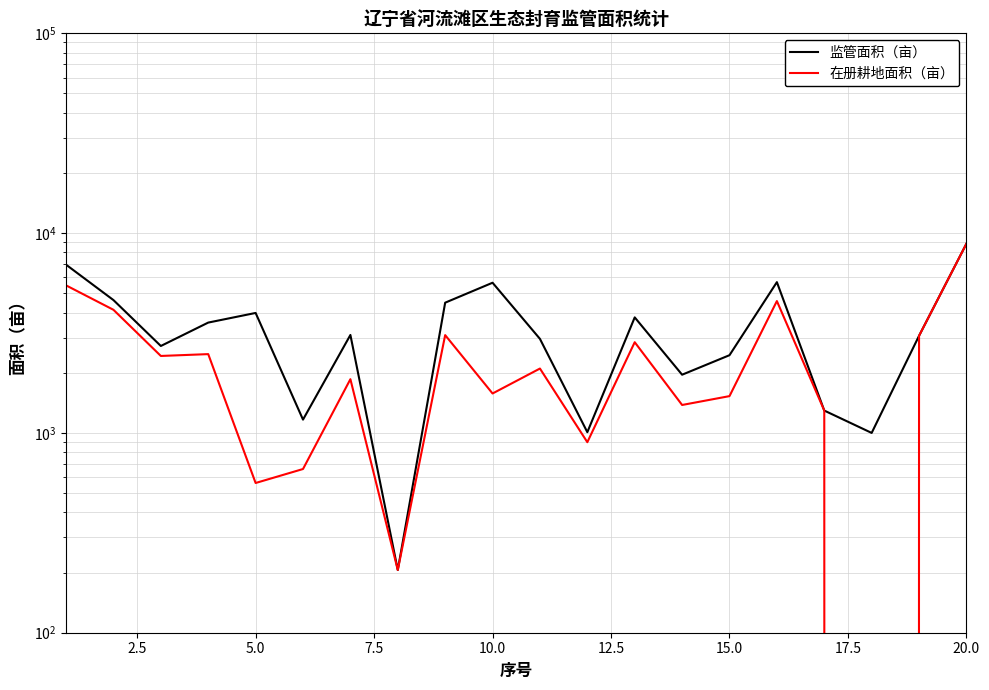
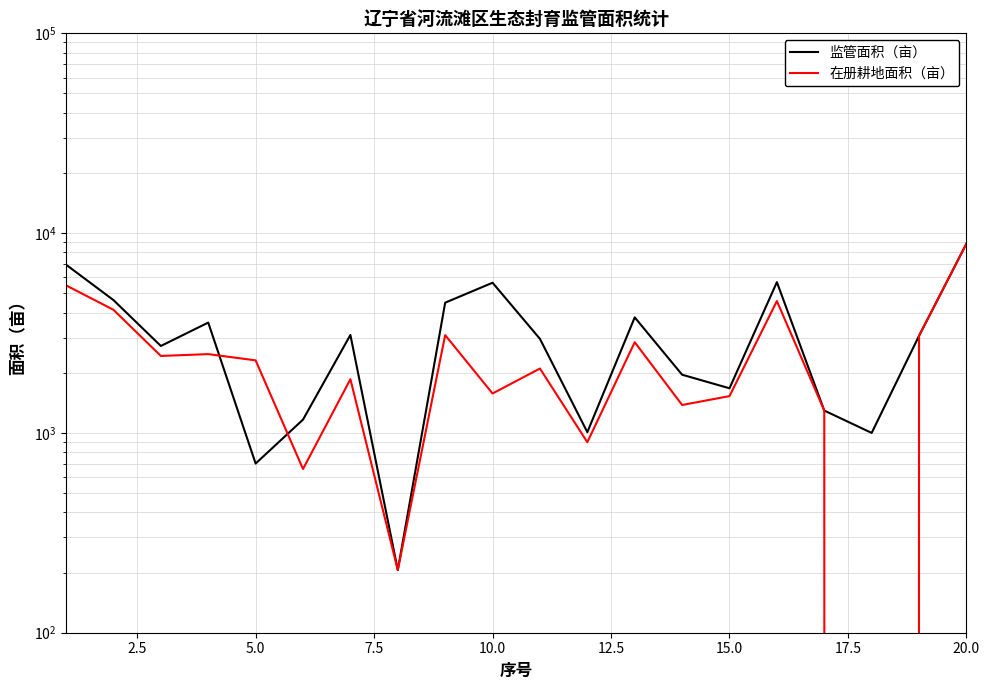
监管面积（亩）, 5.0: 4000 -> 700
在册耕地面积（亩）, 5.0: 560 -> 2300
监管面积（亩）, 15.0: 2400 -> 1700
